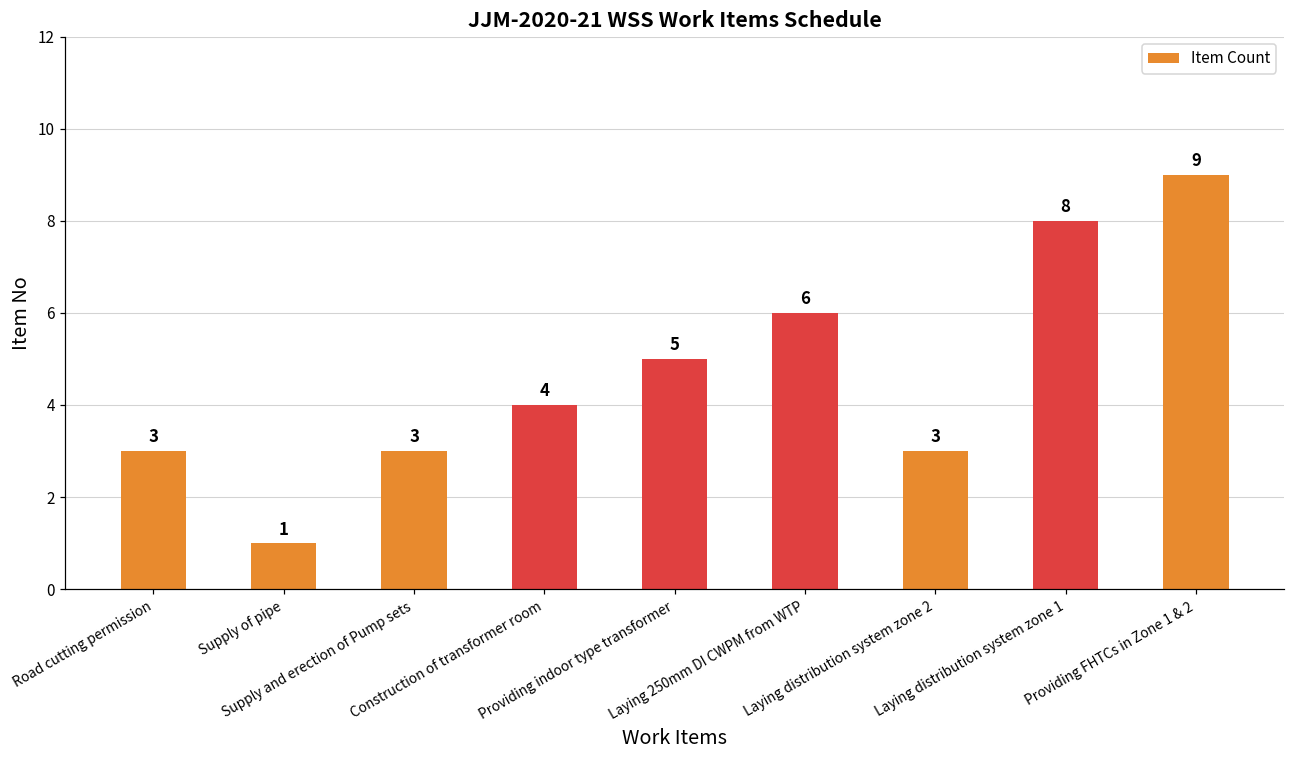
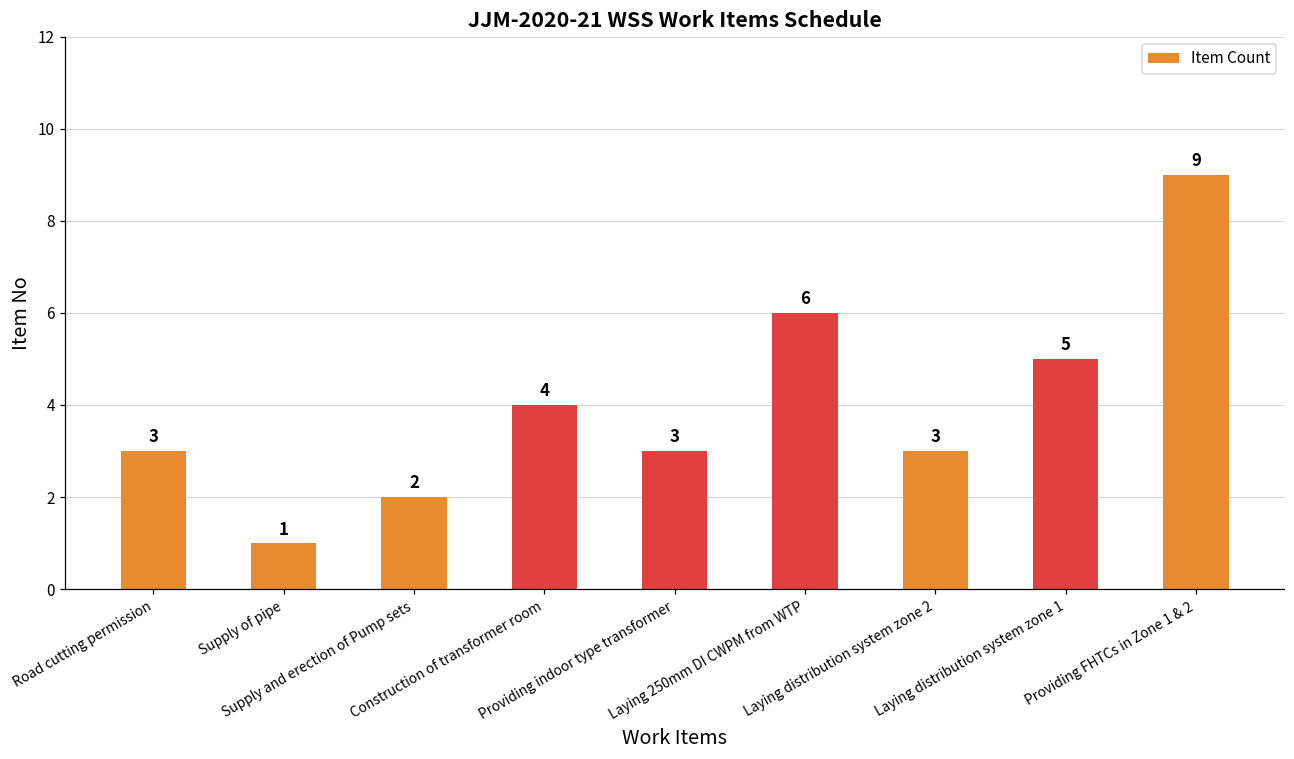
Supply and erection of Pump sets: 3 -> 2
Providing indoor type transformer: 5 -> 3
Laying distribution system zone 1: 8 -> 5
